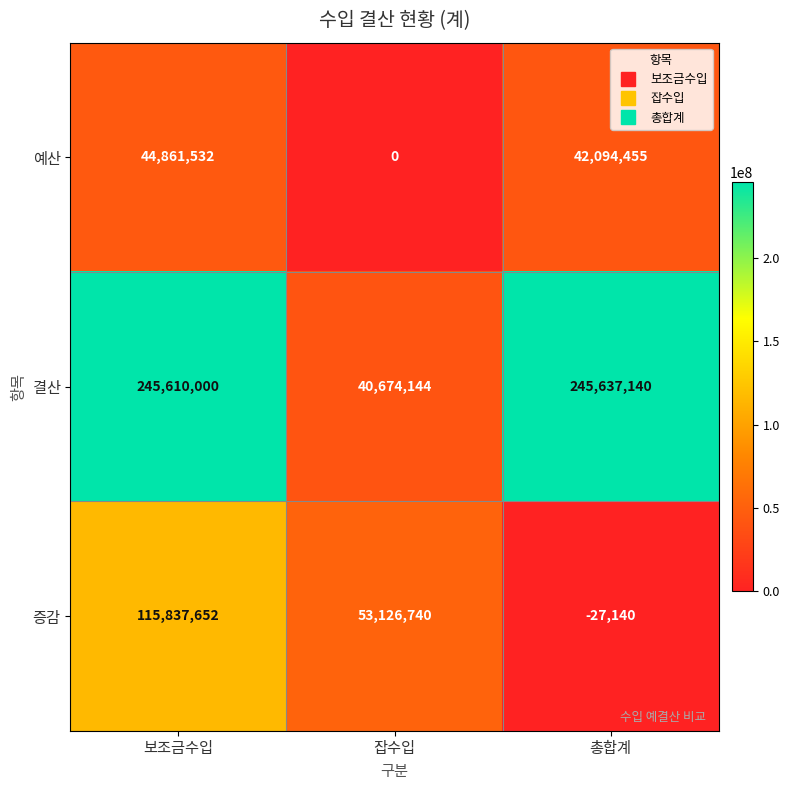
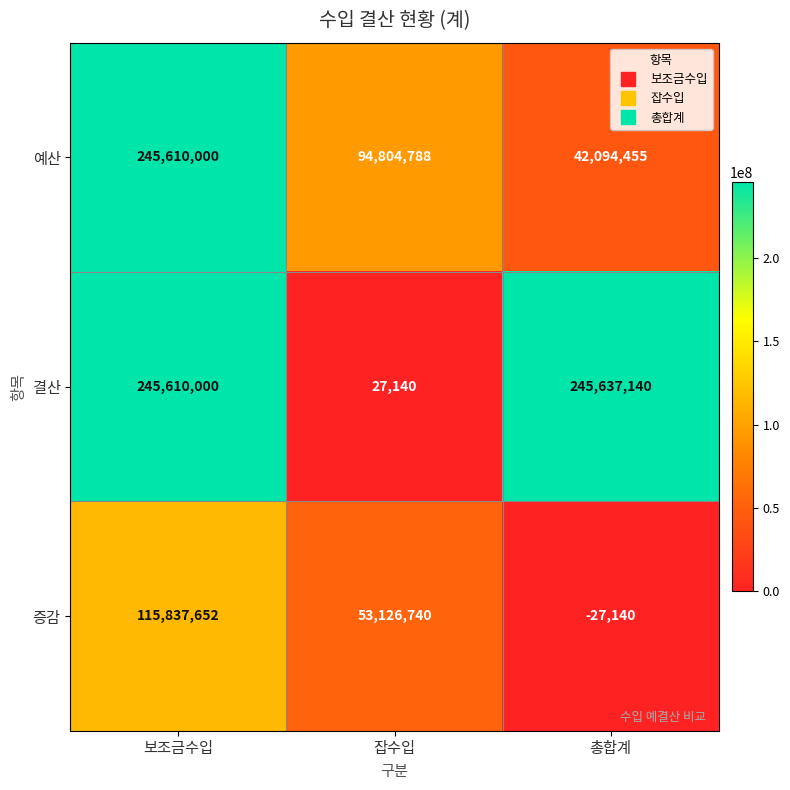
예산, 보조금수입: 44,861,532 -> 245,610,000
예산, 잡수입: 0 -> 94,804,788
결산, 잡수입: 40,674,144 -> 27,140
